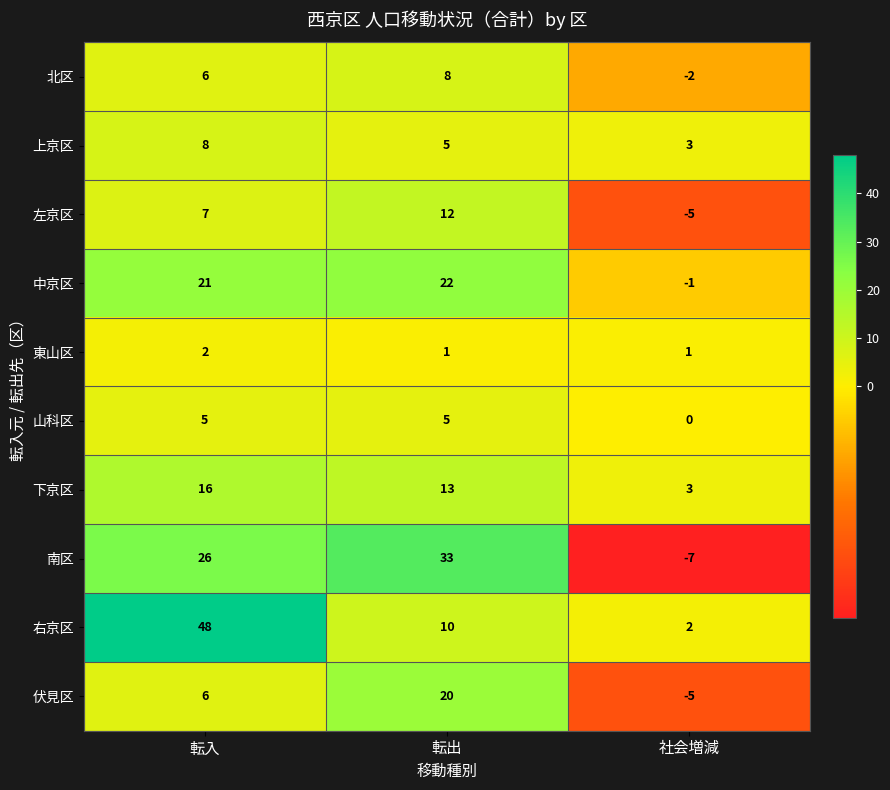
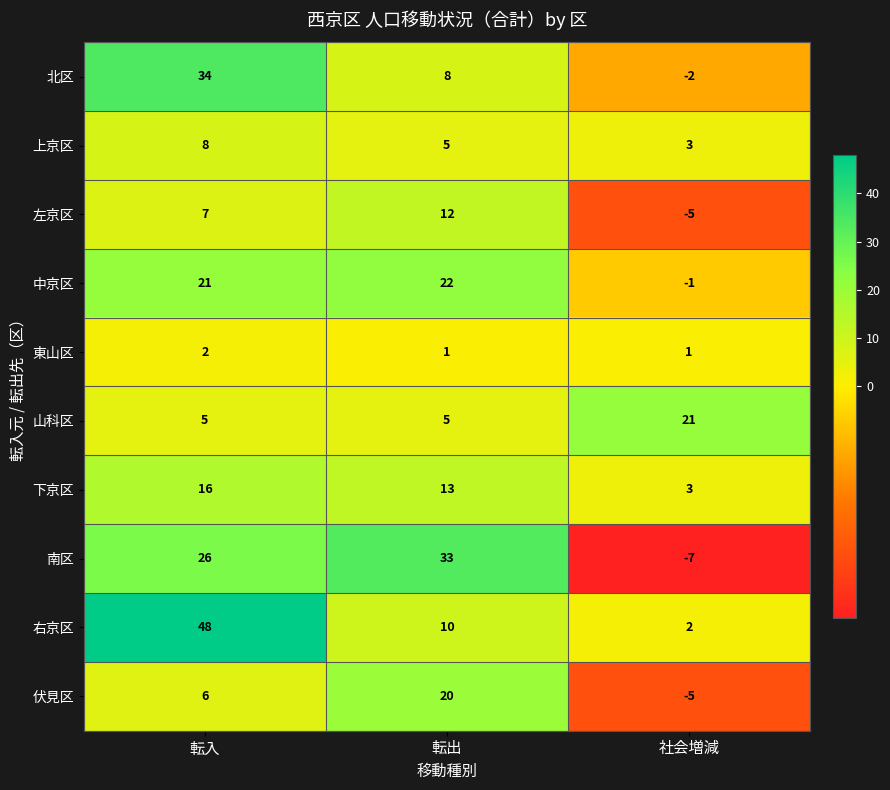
北区, 転入: 6 -> 34
山科区, 社会増減: 0 -> 21
